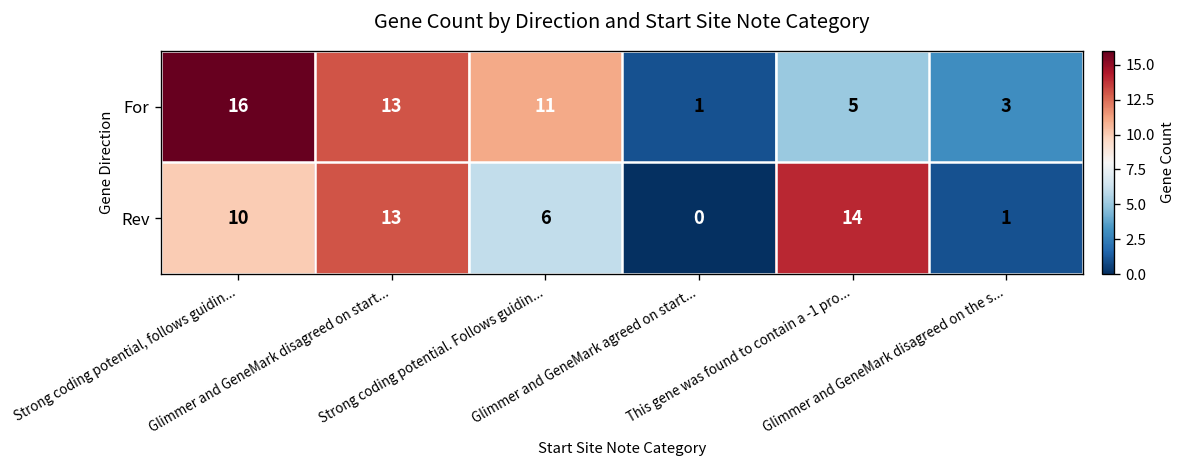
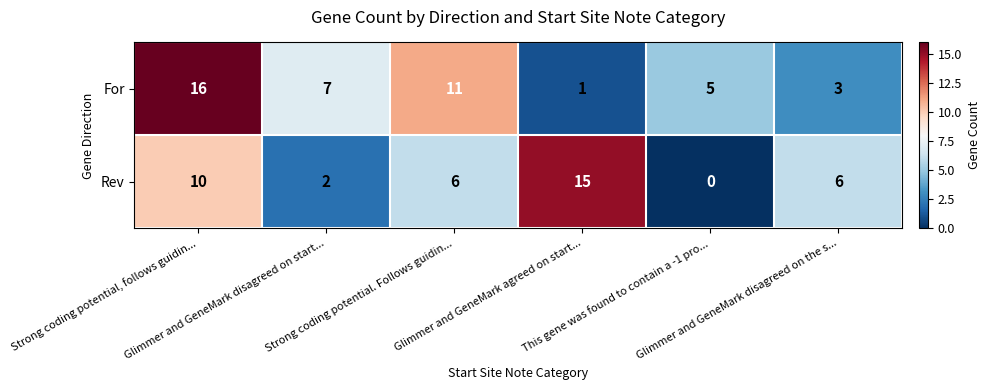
For, Glimmer and GeneMark disagreed on start...: 13 -> 7
Rev, Glimmer and GeneMark disagreed on start...: 13 -> 2
Rev, Glimmer and GeneMark agreed on start...: 0 -> 15
Rev, This gene was found to contain a -1 pro...: 14 -> 0
Rev, Glimmer and GeneMark disagreed on the s...: 1 -> 6
